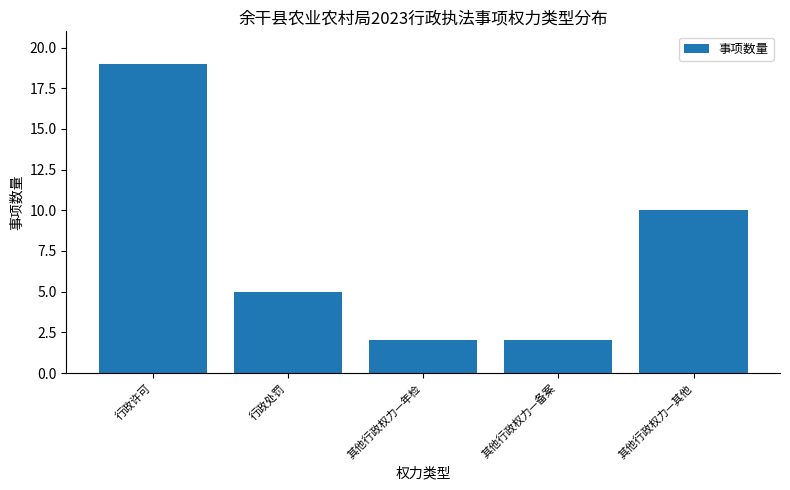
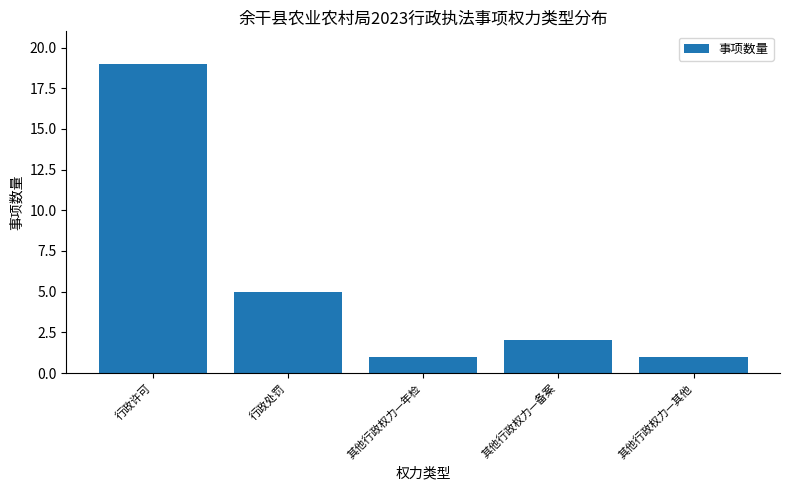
其他行政权力—年检: 2 -> 1
其他行政权力—其他: 10 -> 1
